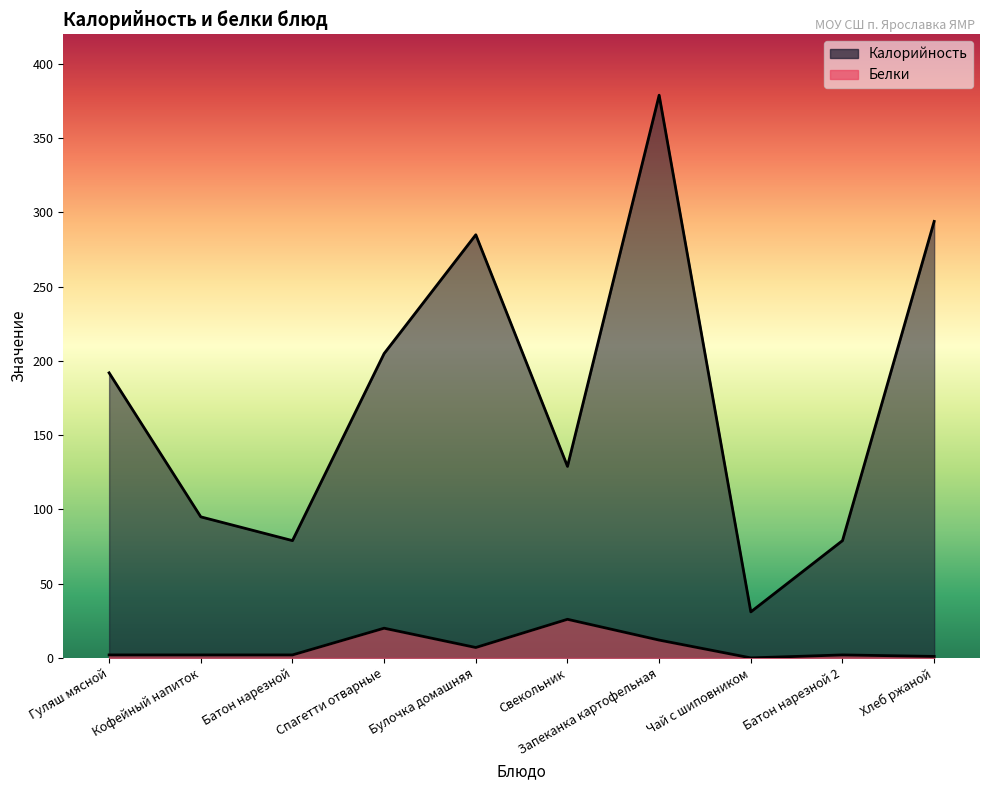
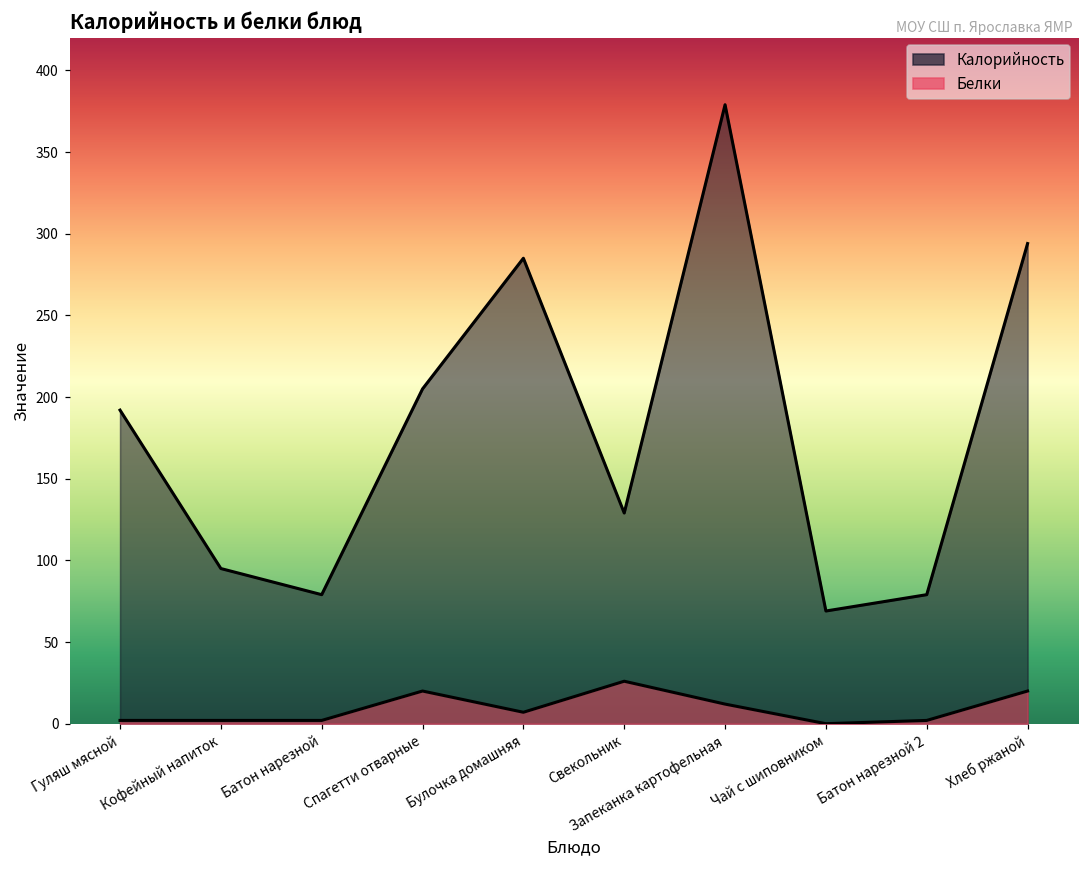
Калорийность, Чай с шиповником: 31 -> 69
Белки, Хлеб ржаной: 1 -> 20
